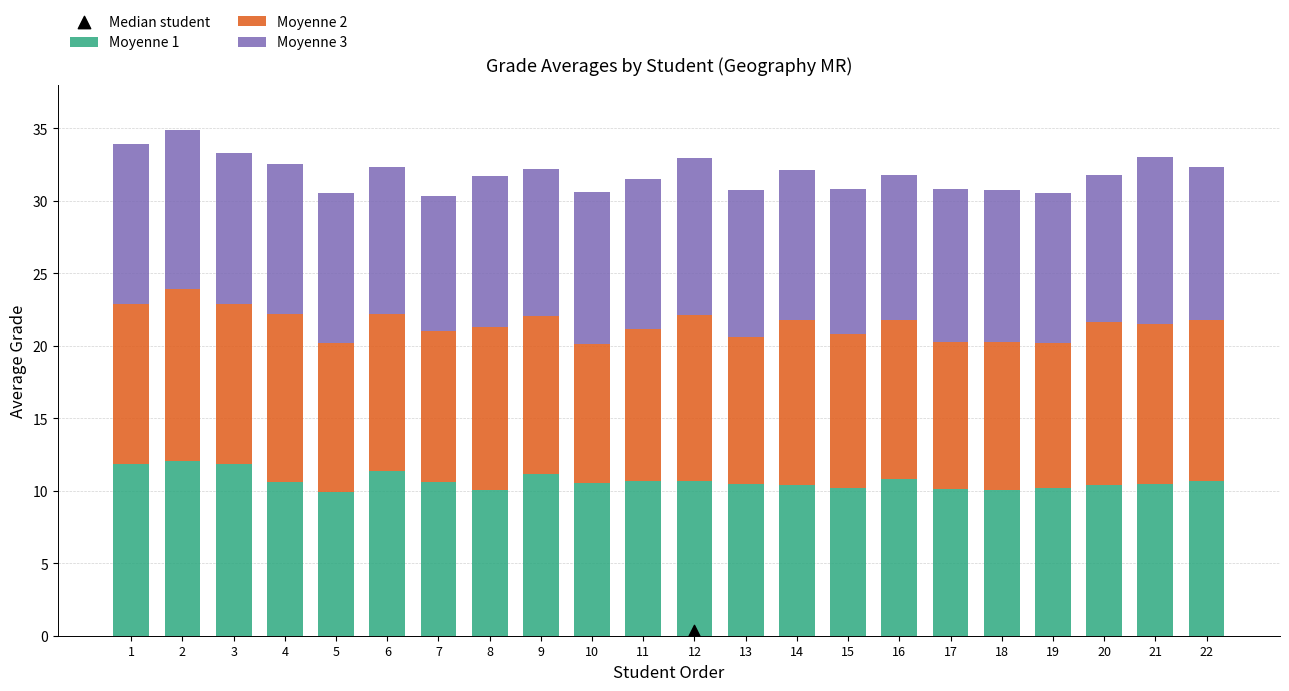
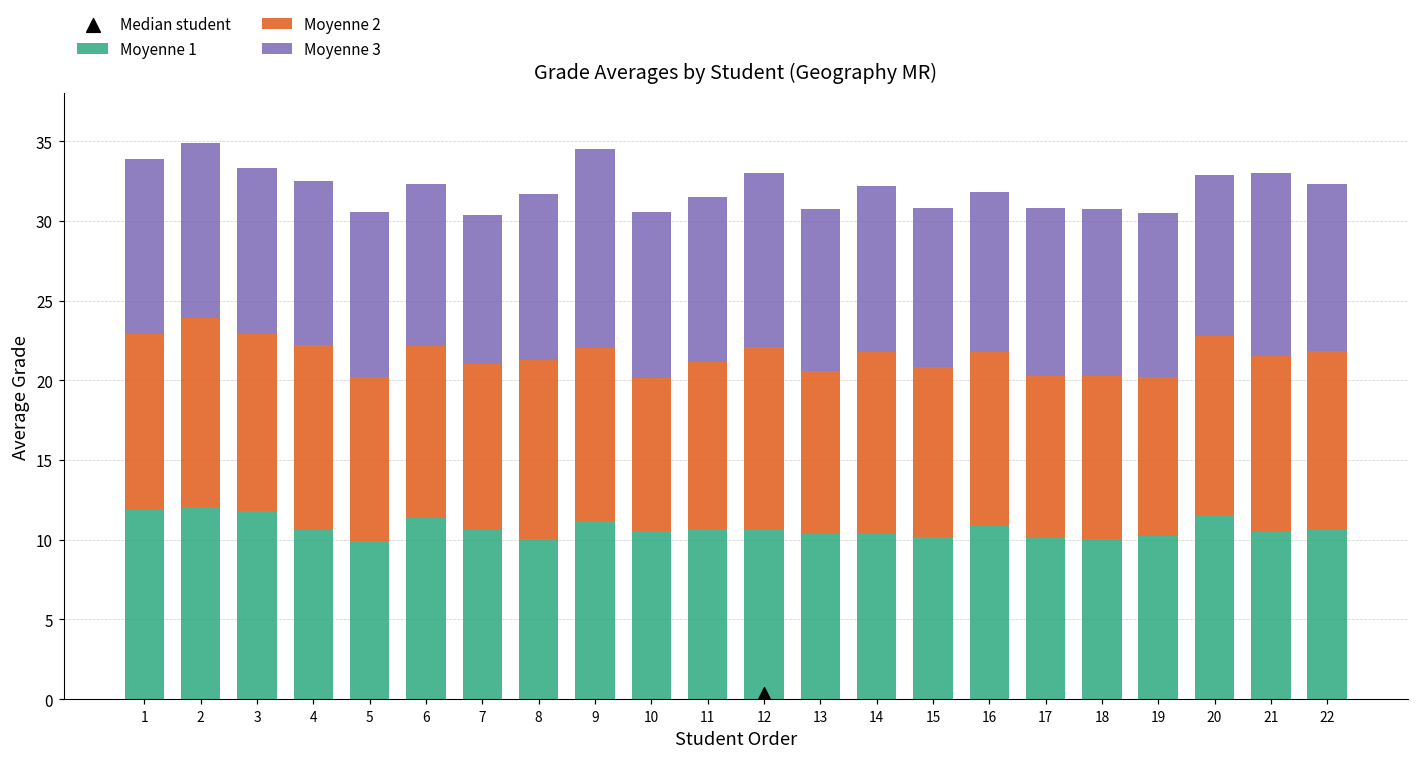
Moyenne 3, 9: 10.2 -> 12.4
Moyenne 1, 20: 10.4 -> 11.5
